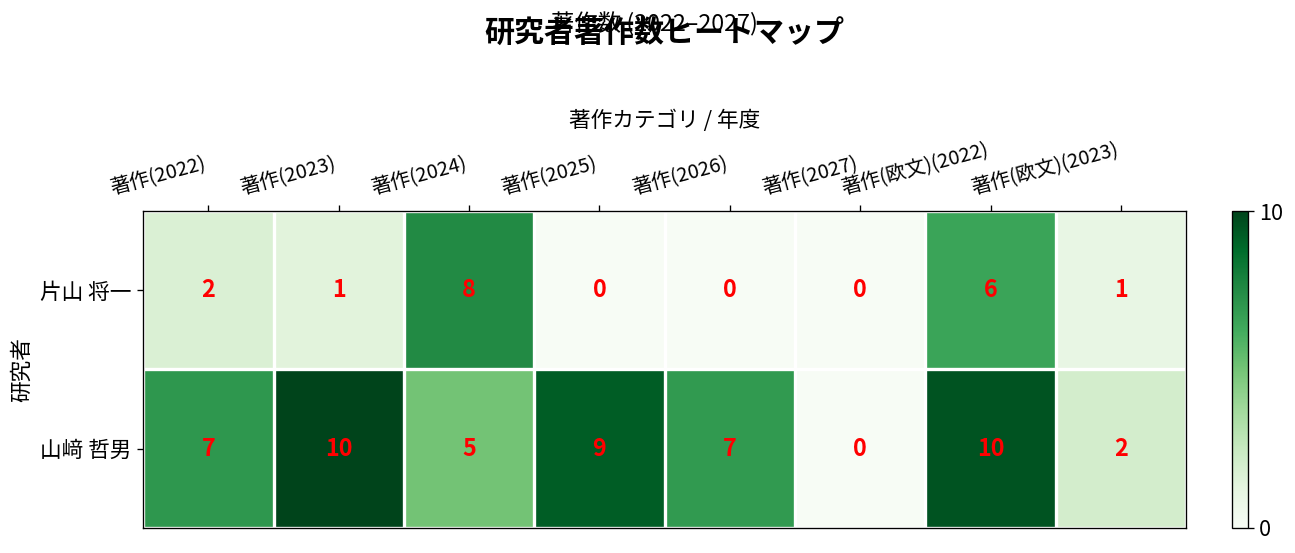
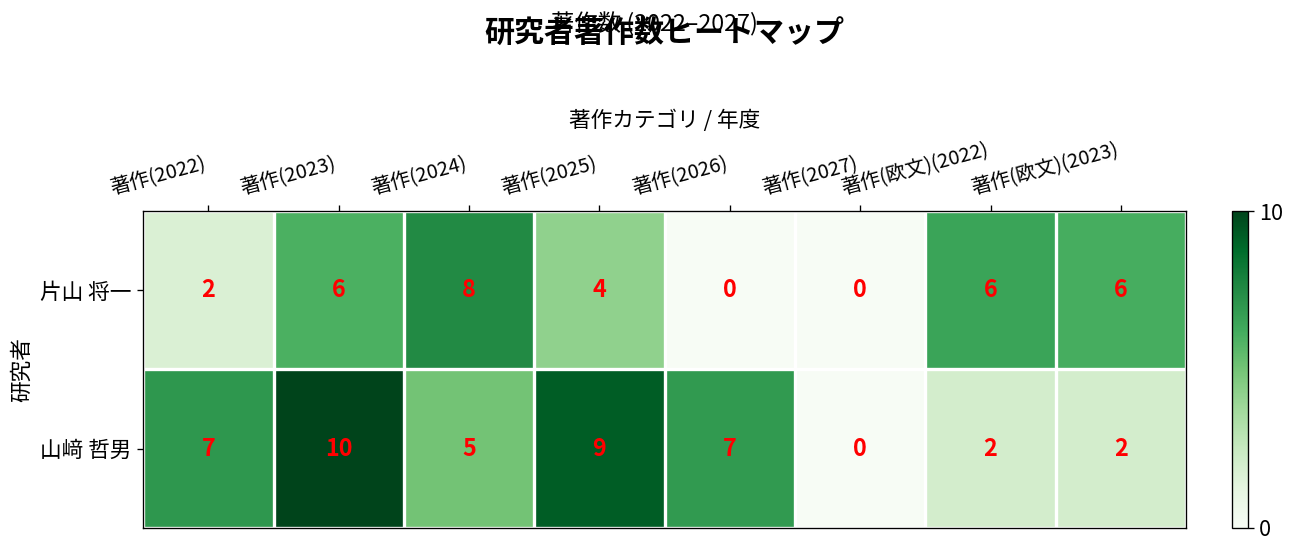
片山 将一, 著作(2023): 1 -> 6
片山 将一, 著作(2025): 0 -> 4
片山 将一, 著作(欧文)(2023): 1 -> 6
山﨑 哲男, 著作(欧文)(2022): 10 -> 2
